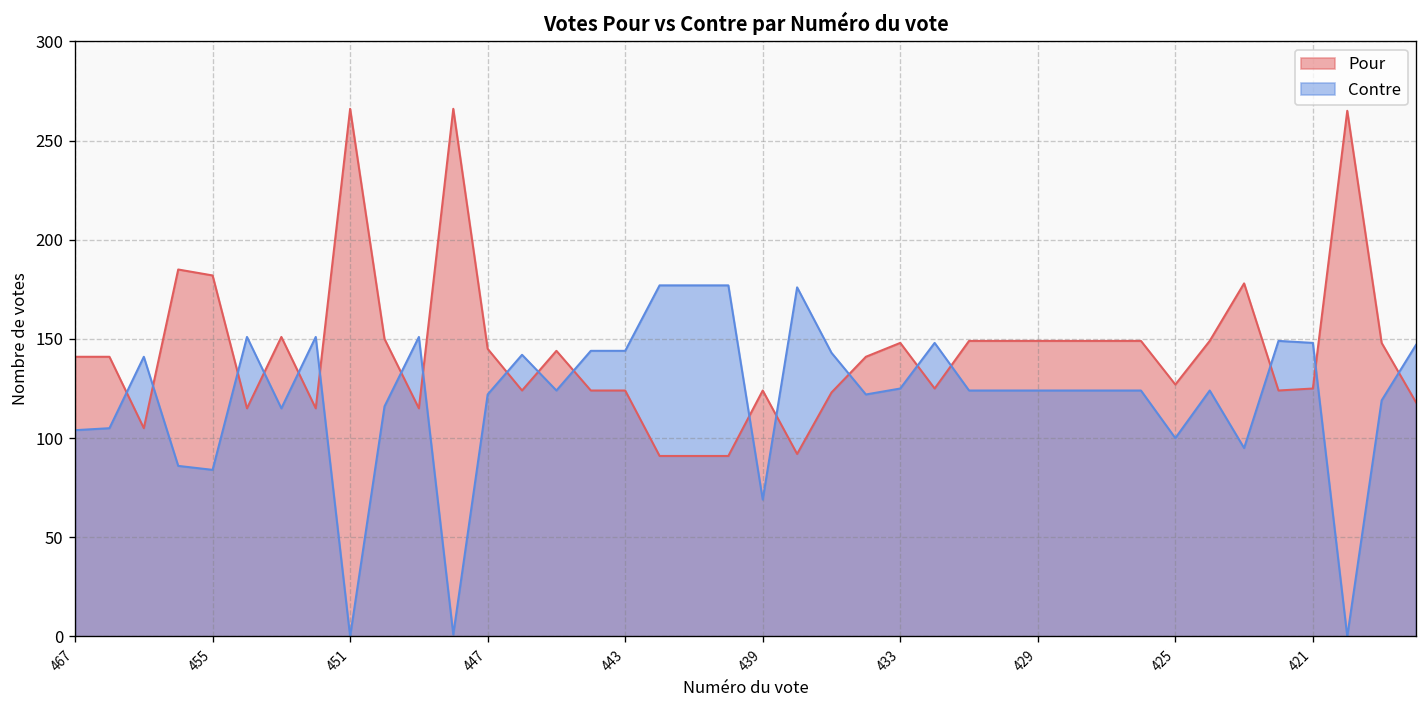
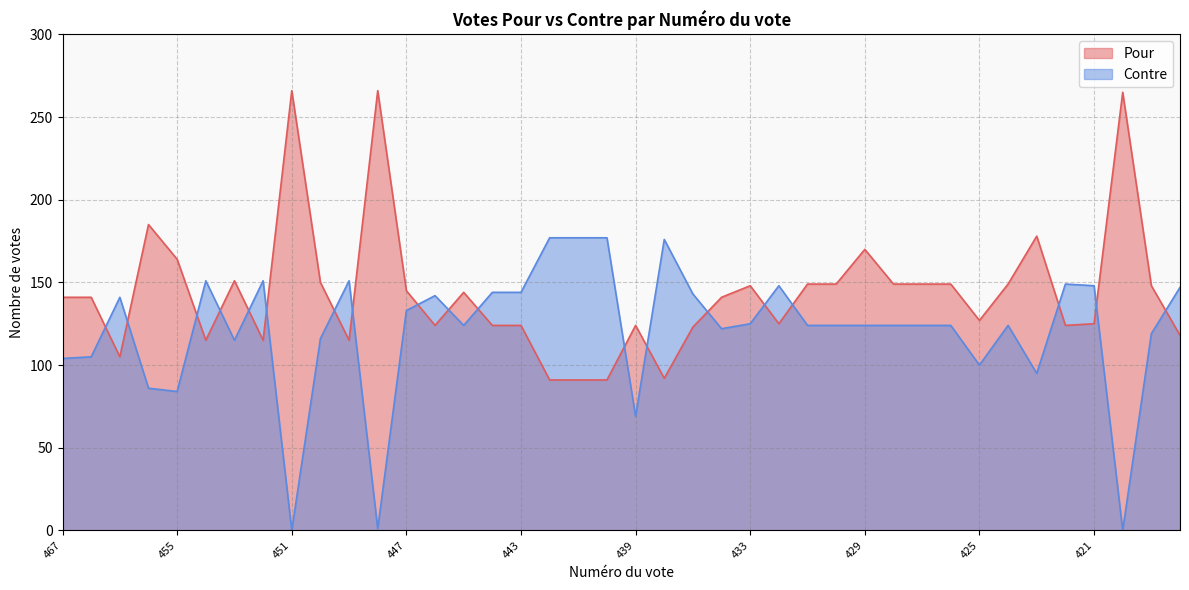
Pour, 455: 182 -> 164
Contre, 447: 122 -> 133
Pour, 429: 149 -> 170
